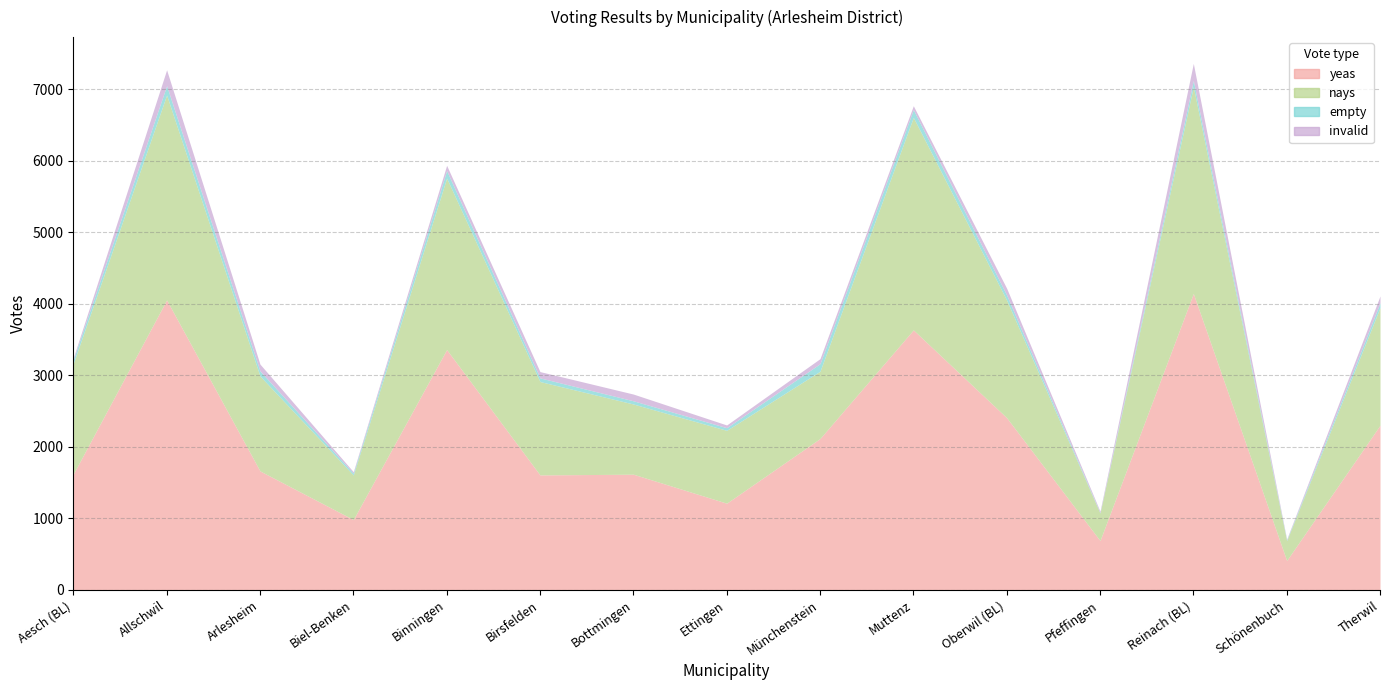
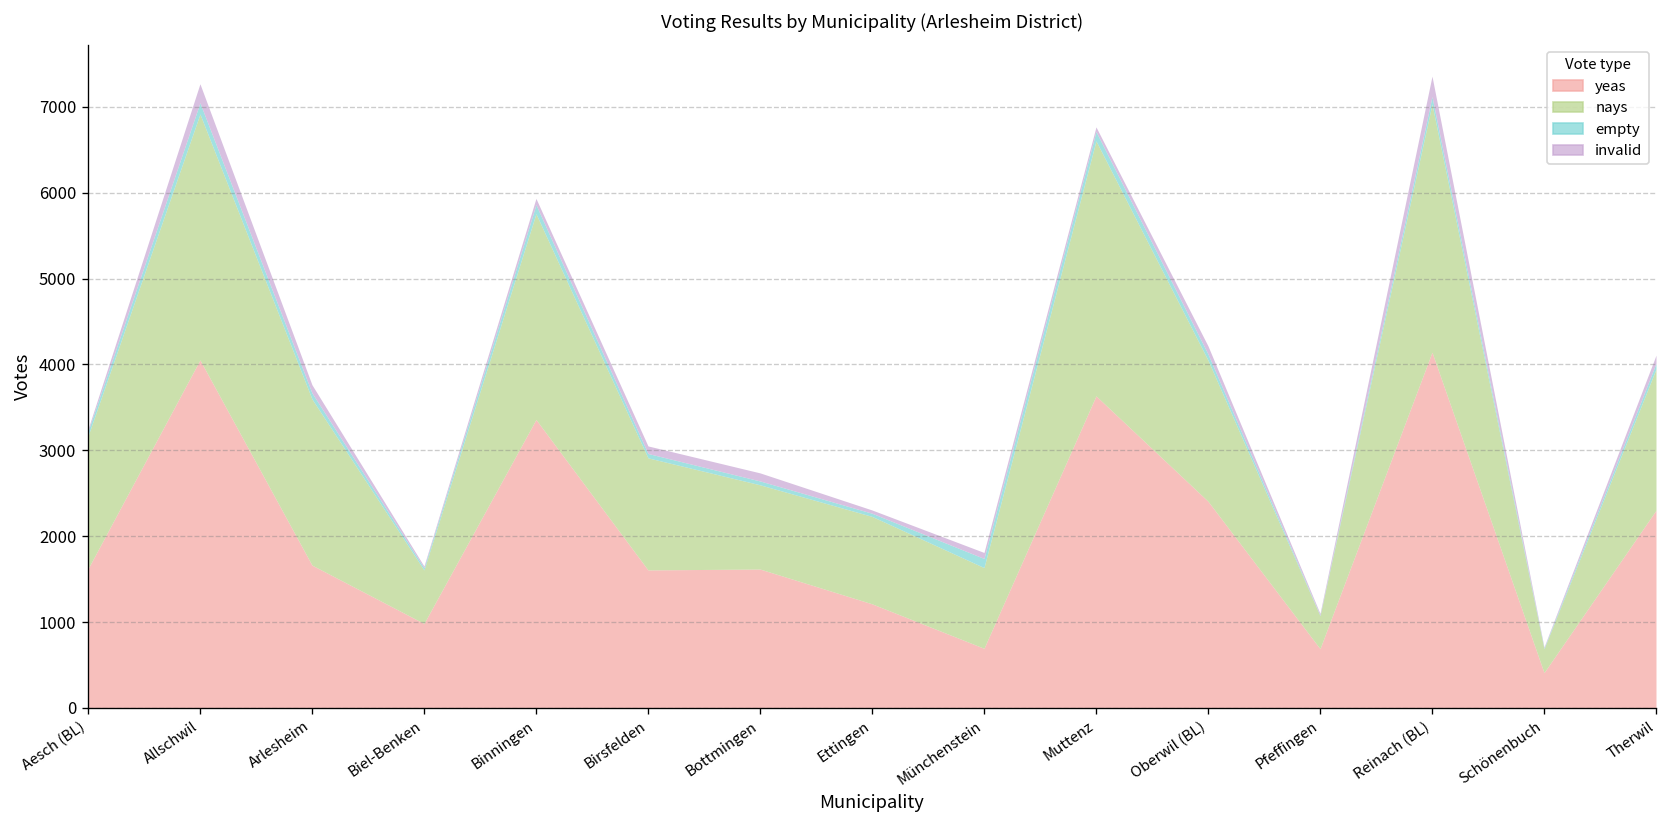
nays, Arlesheim: 1300 -> 1900
yeas, Münchenstein: 2100 -> 700
